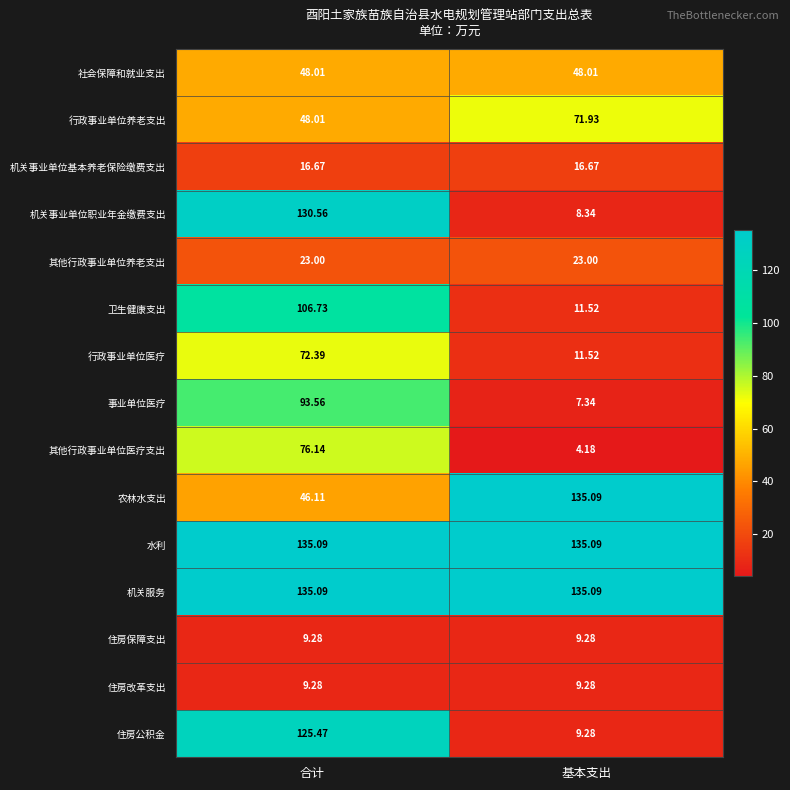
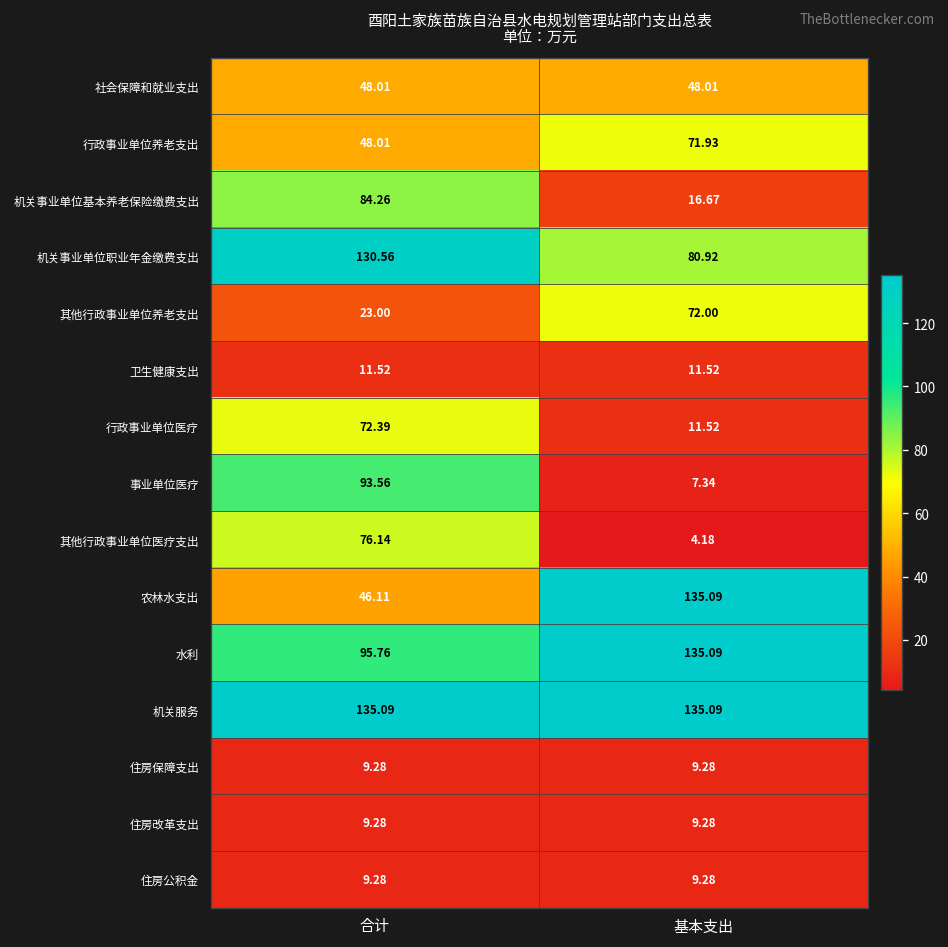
机关事业单位基本养老保险缴费支出, 合计: 16.67 -> 84.26
机关事业单位职业年金缴费支出, 基本支出: 8.34 -> 80.92
其他行政事业单位养老支出, 基本支出: 23.00 -> 72.00
卫生健康支出, 合计: 106.73 -> 11.52
水利, 合计: 135.09 -> 95.76
住房公积金, 合计: 125.47 -> 9.28
